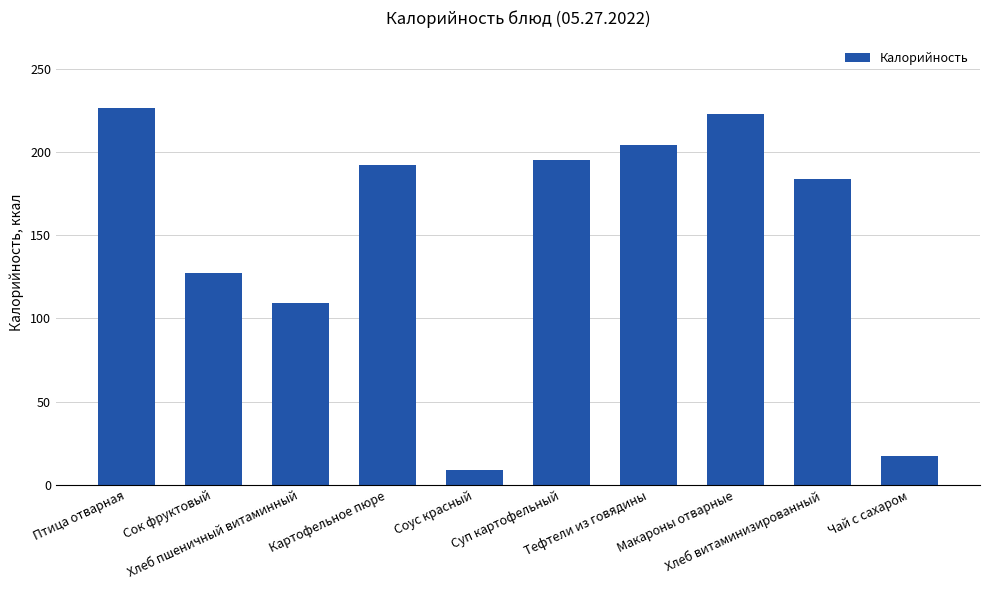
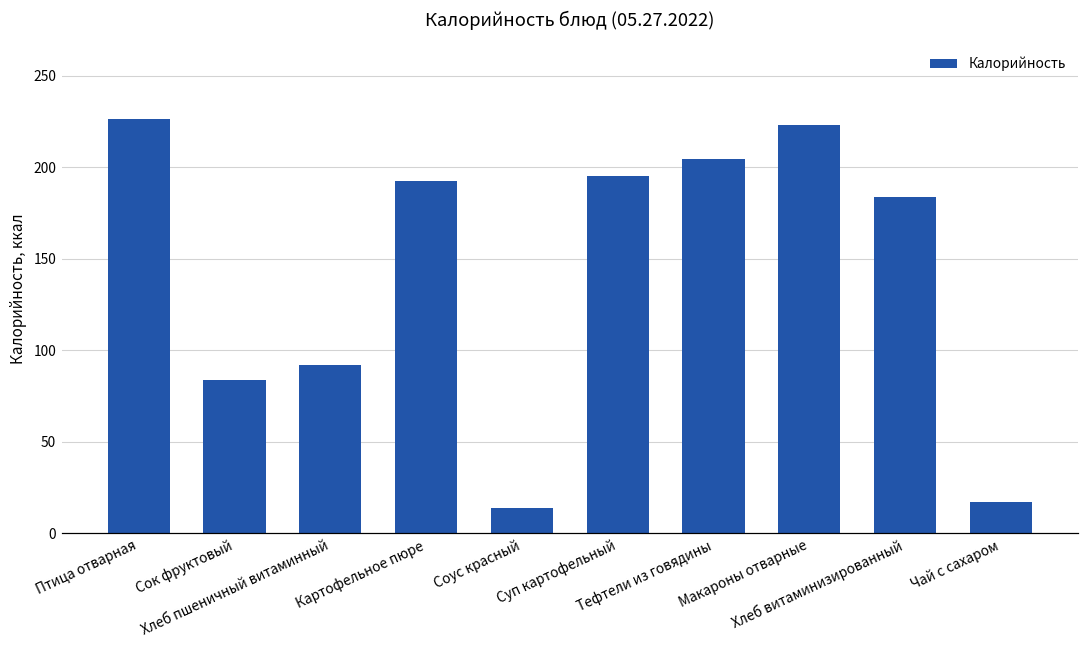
Сок фруктовый: 128 -> 84
Хлеб пшеничный витаминный: 109 -> 92
Соус красный: 9 -> 14
